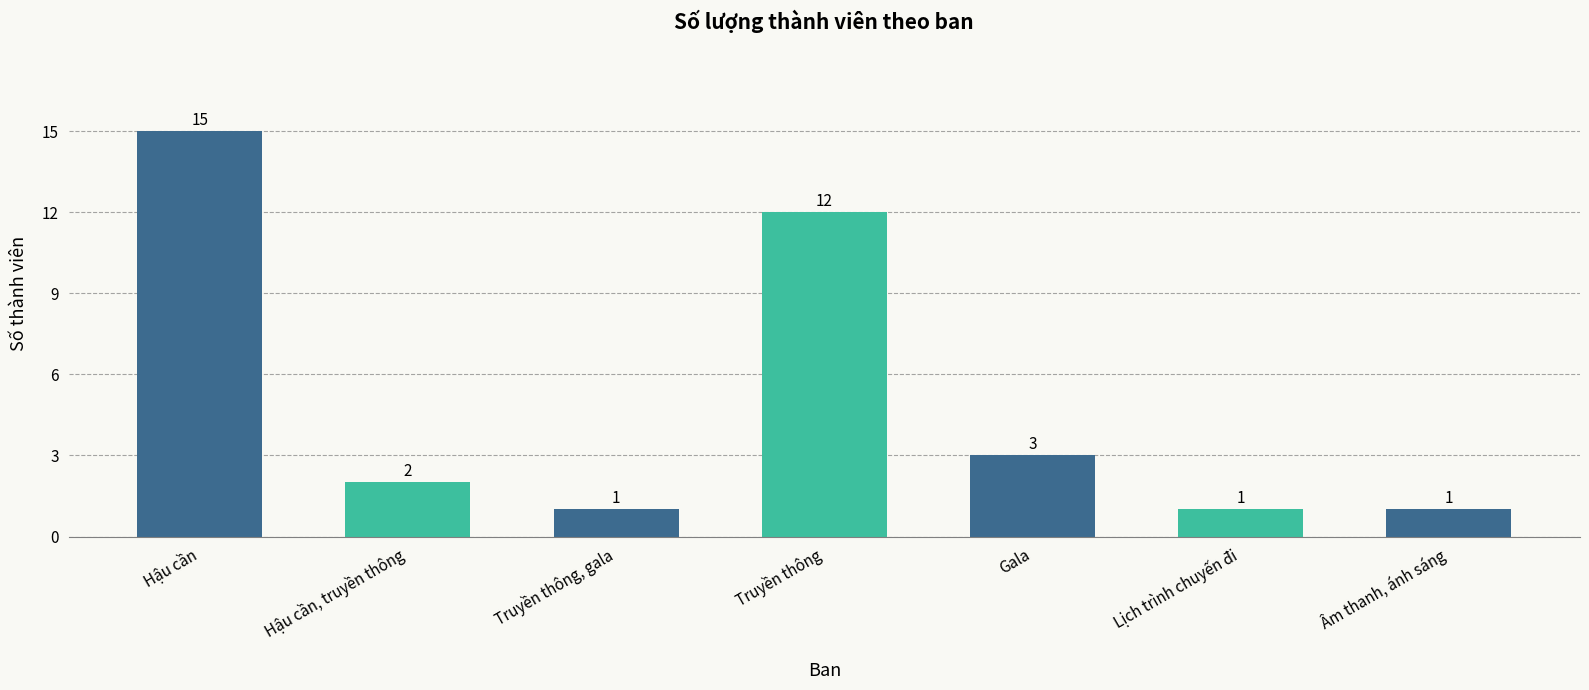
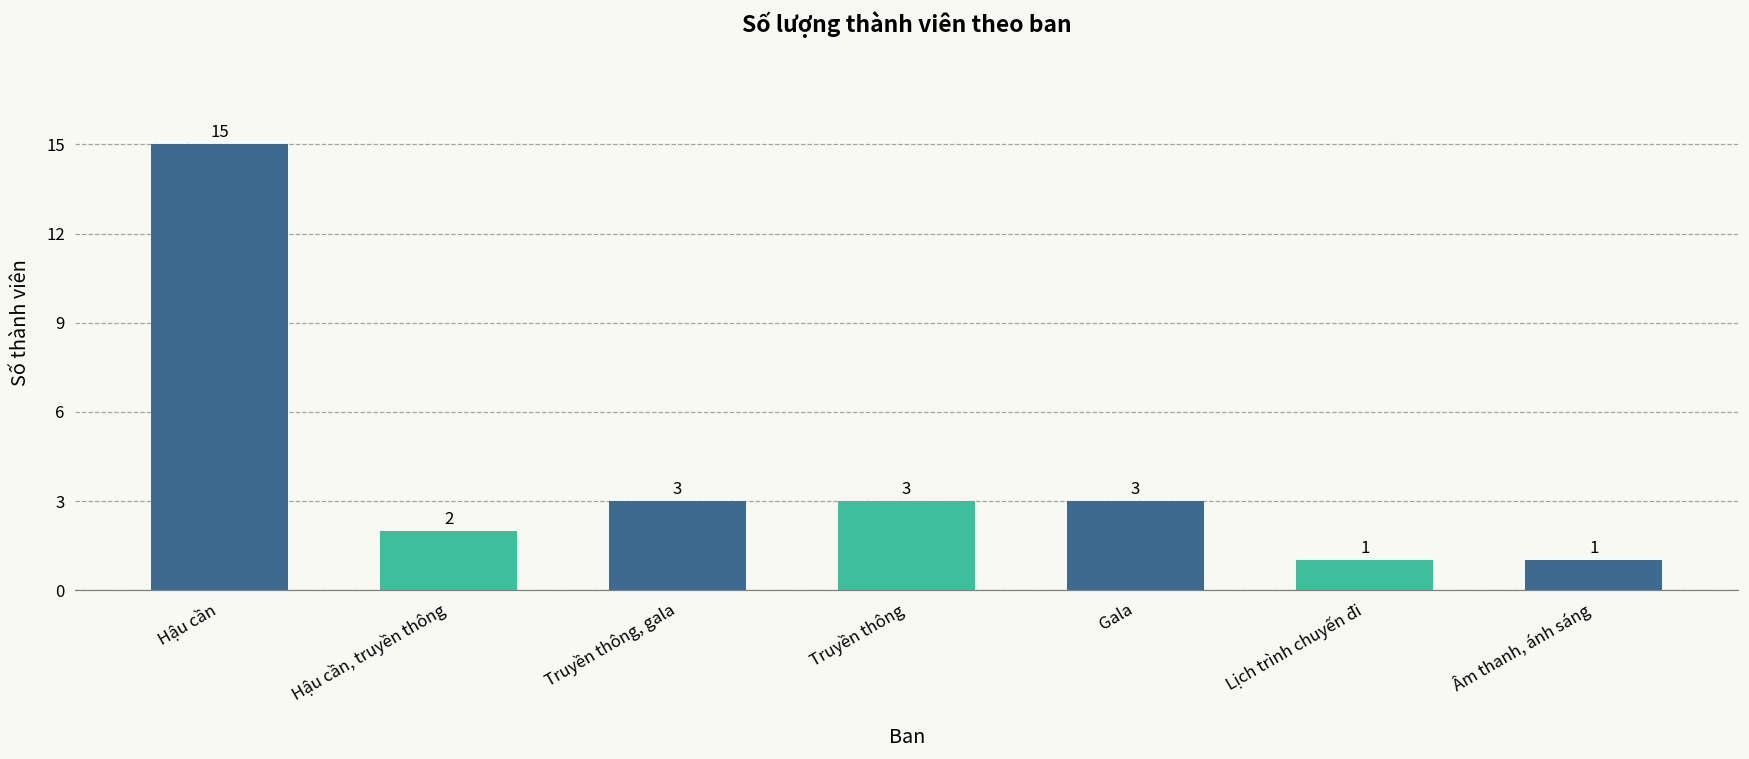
Truyền thông, gala: 1 -> 3
Truyền thông: 12 -> 3
